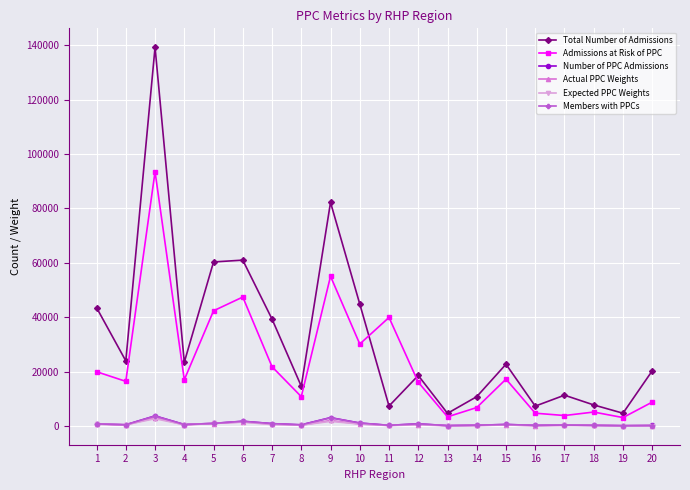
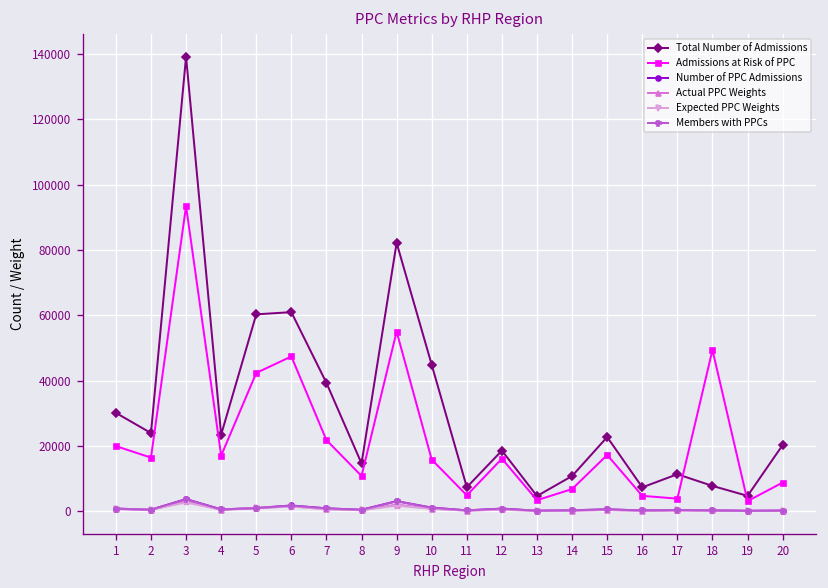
Total Number of Admissions, 1: 44000 -> 30000
Admissions at Risk of PPC, 10: 30000 -> 16000
Admissions at Risk of PPC, 11: 40000 -> 5000
Admissions at Risk of PPC, 18: 5000 -> 49000
